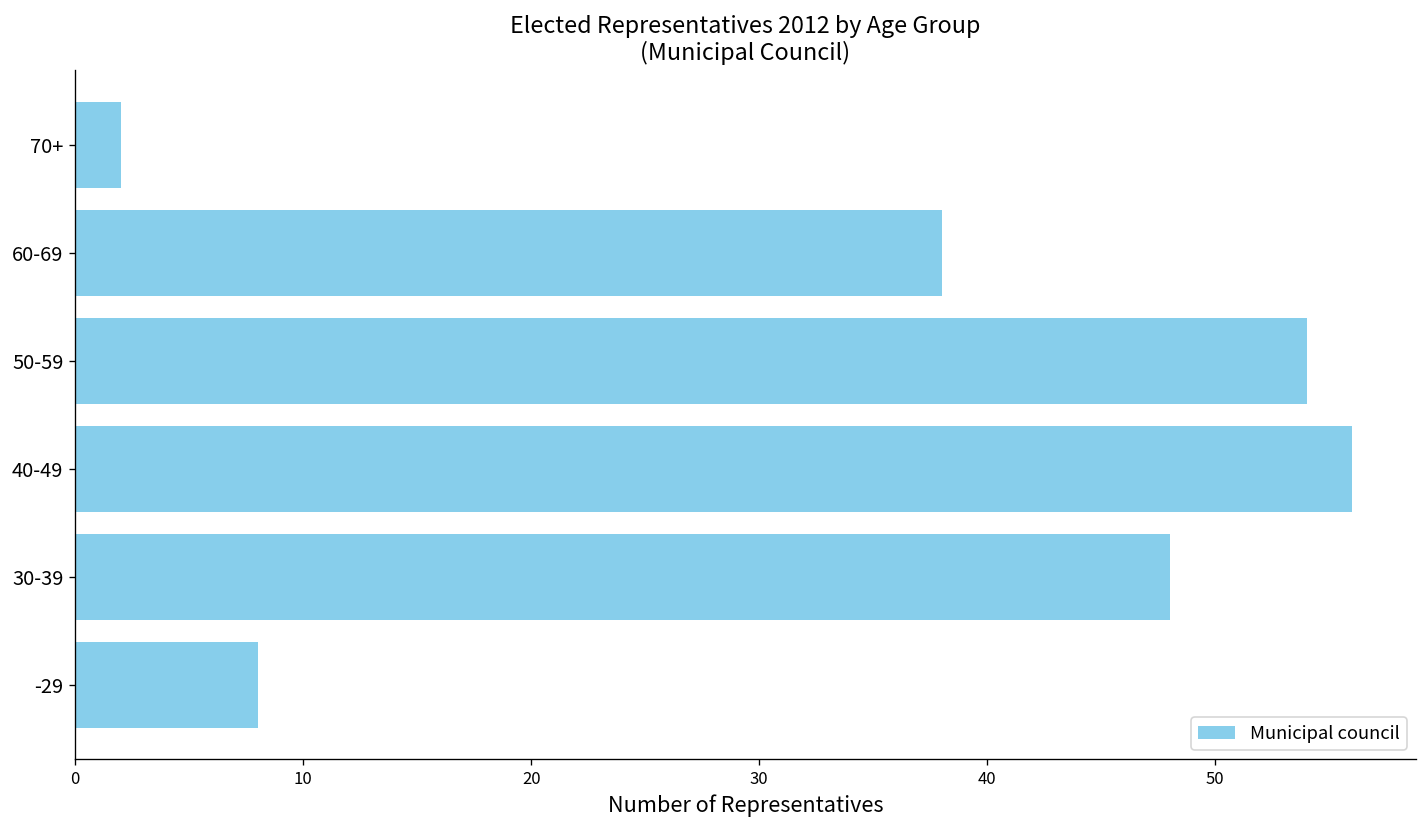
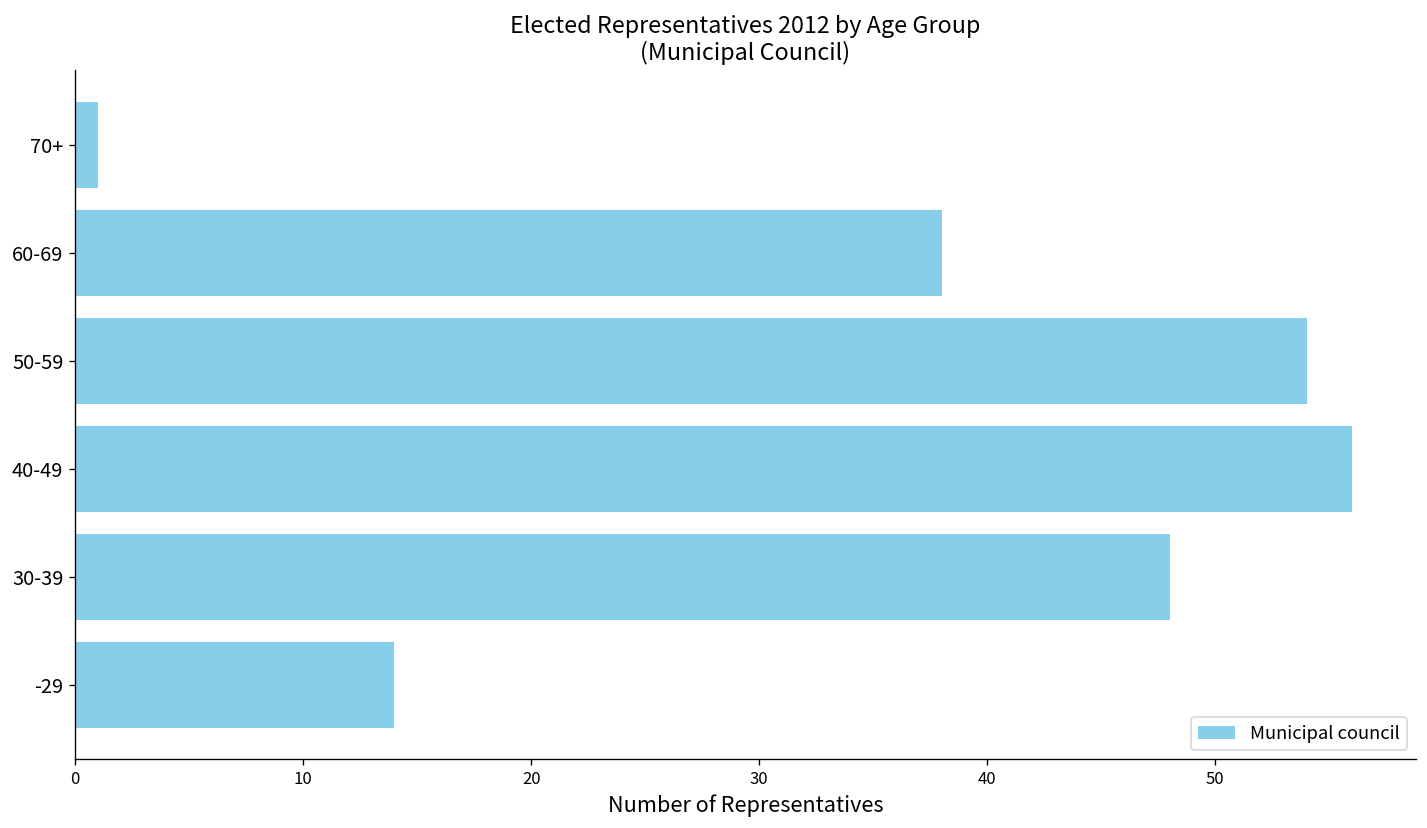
70+: 2 -> 1
-29: 8 -> 14
